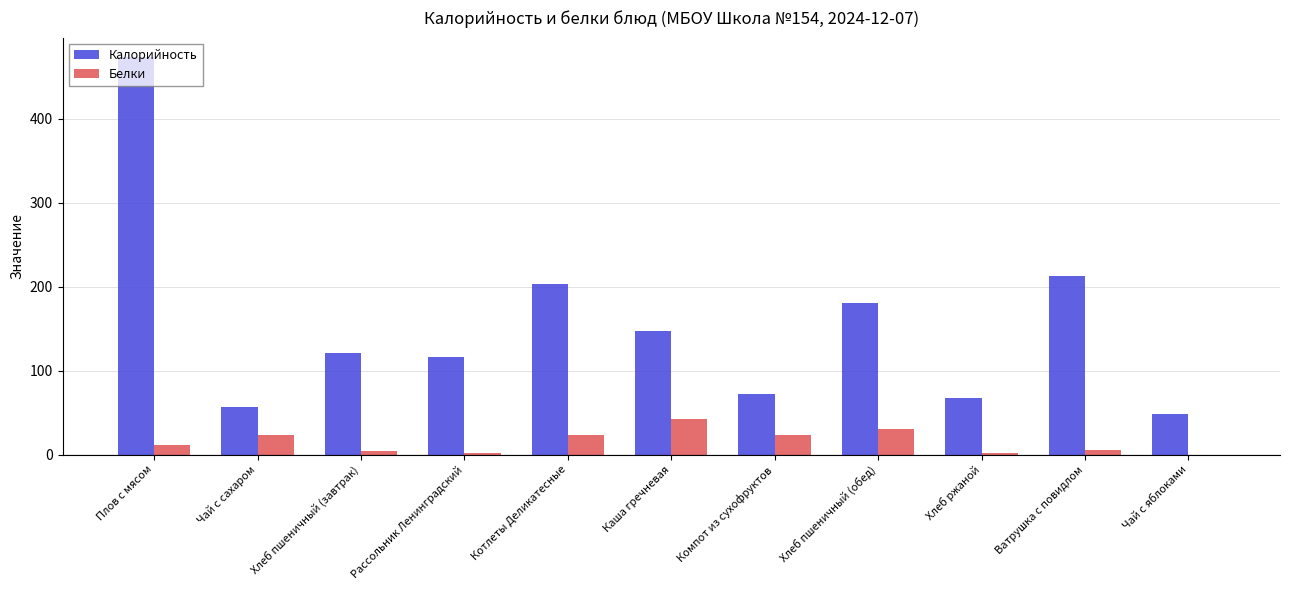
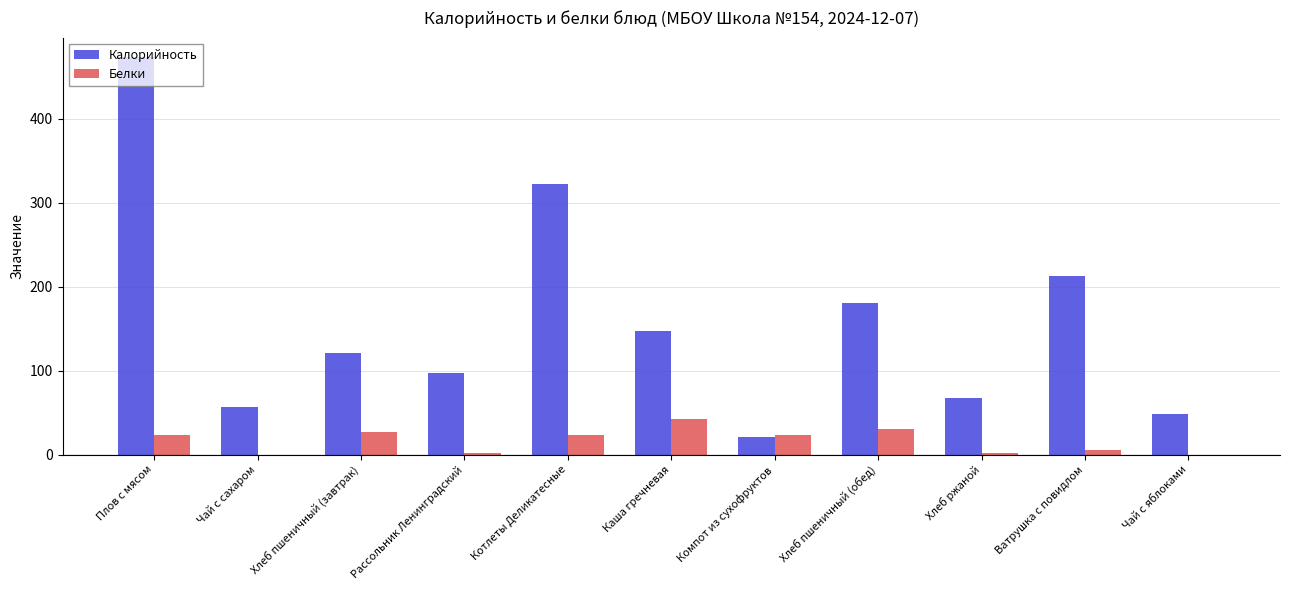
Белки, Плов с мясом: 10 -> 20
Белки, Чай с сахаром: 20 -> 0
Белки, Хлеб пшеничный (завтрак): 0 -> 30
Калорийность, Рассольник Ленинградский: 120 -> 100
Калорийность, Котлеты Деликатесные: 200 -> 320
Калорийность, Компот из сухофруктов: 70 -> 20
